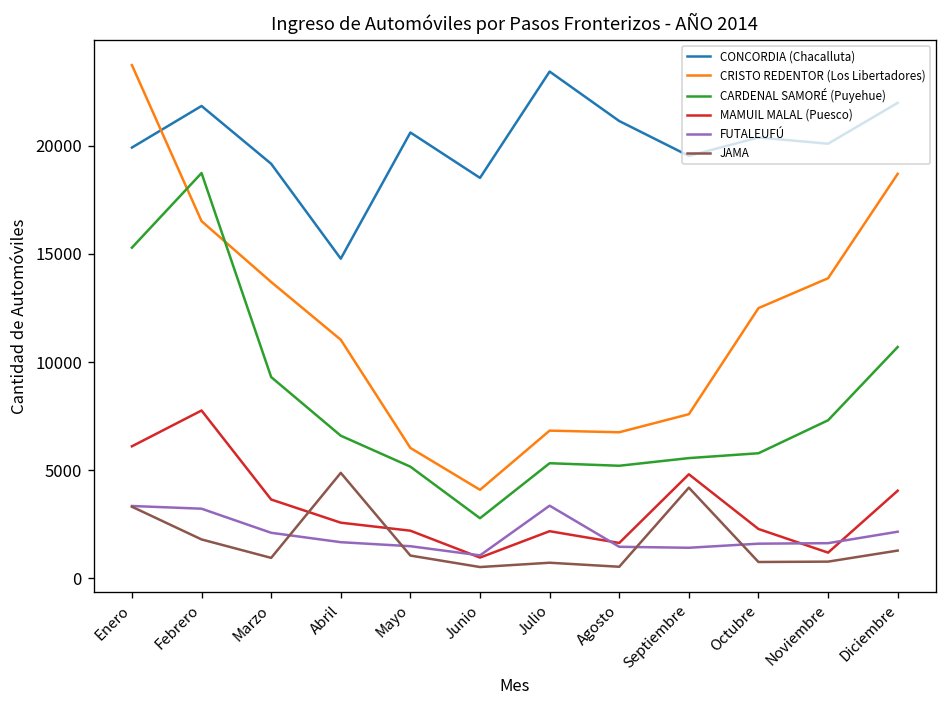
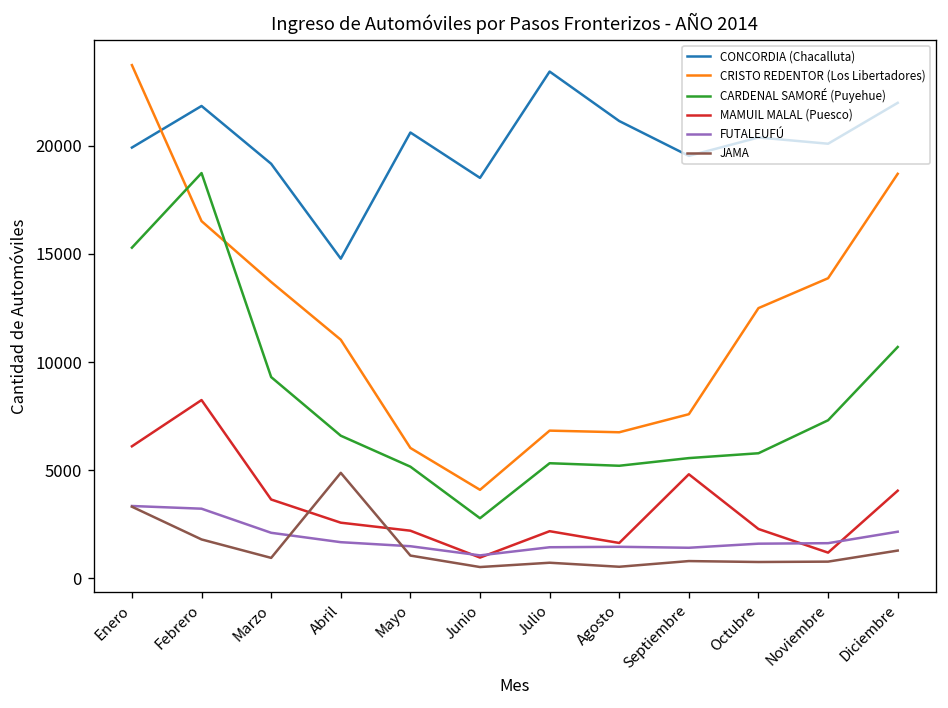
MAMUIL MALAL (Puesco), Febrero: 7800 -> 8200
FUTALEUFÚ, Julio: 3400 -> 1400
JAMA, Septiembre: 4200 -> 800
